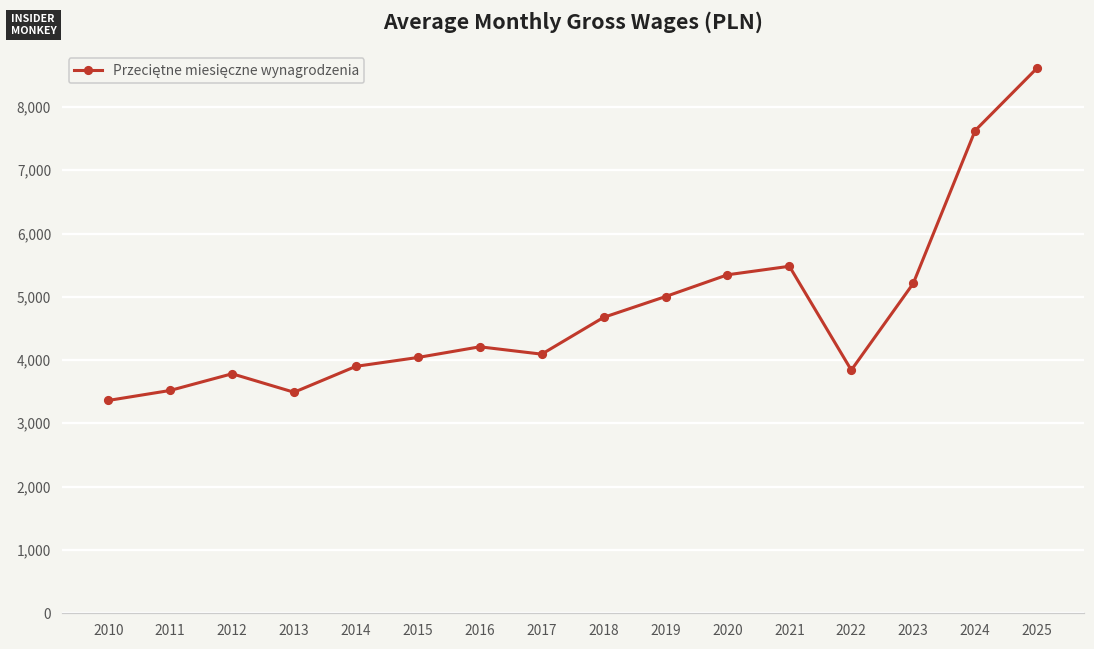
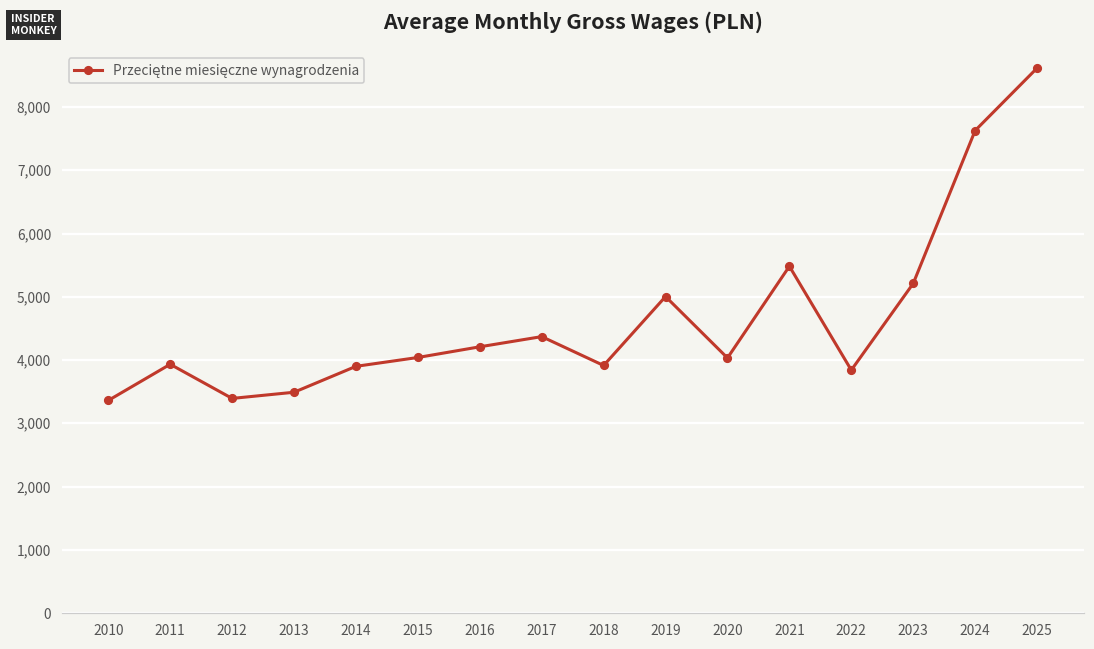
2011: 3,500 -> 3,900
2012: 3,800 -> 3,400
2017: 4,100 -> 4,400
2018: 4,700 -> 3,900
2020: 5,300 -> 4,000
